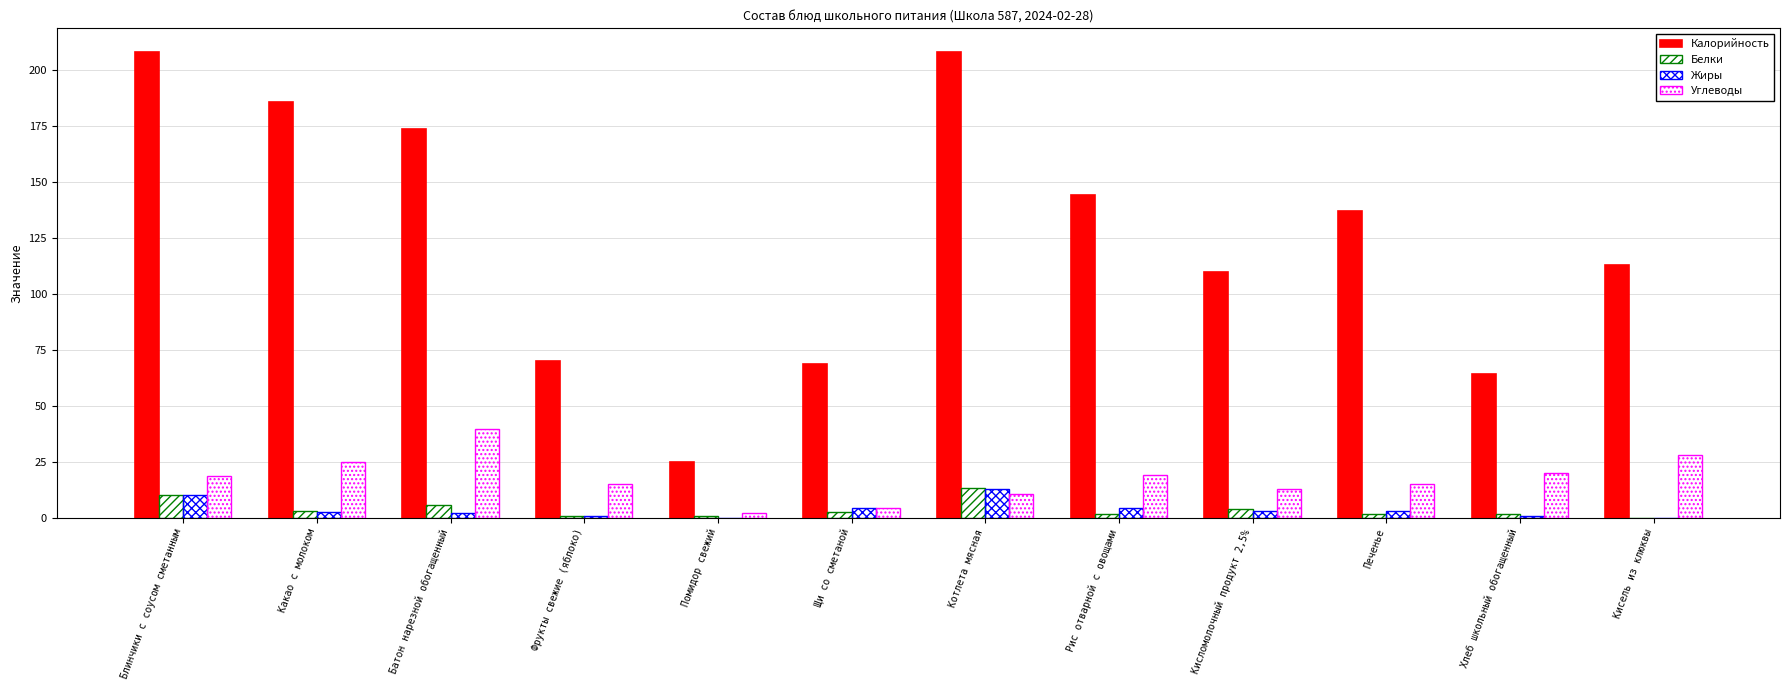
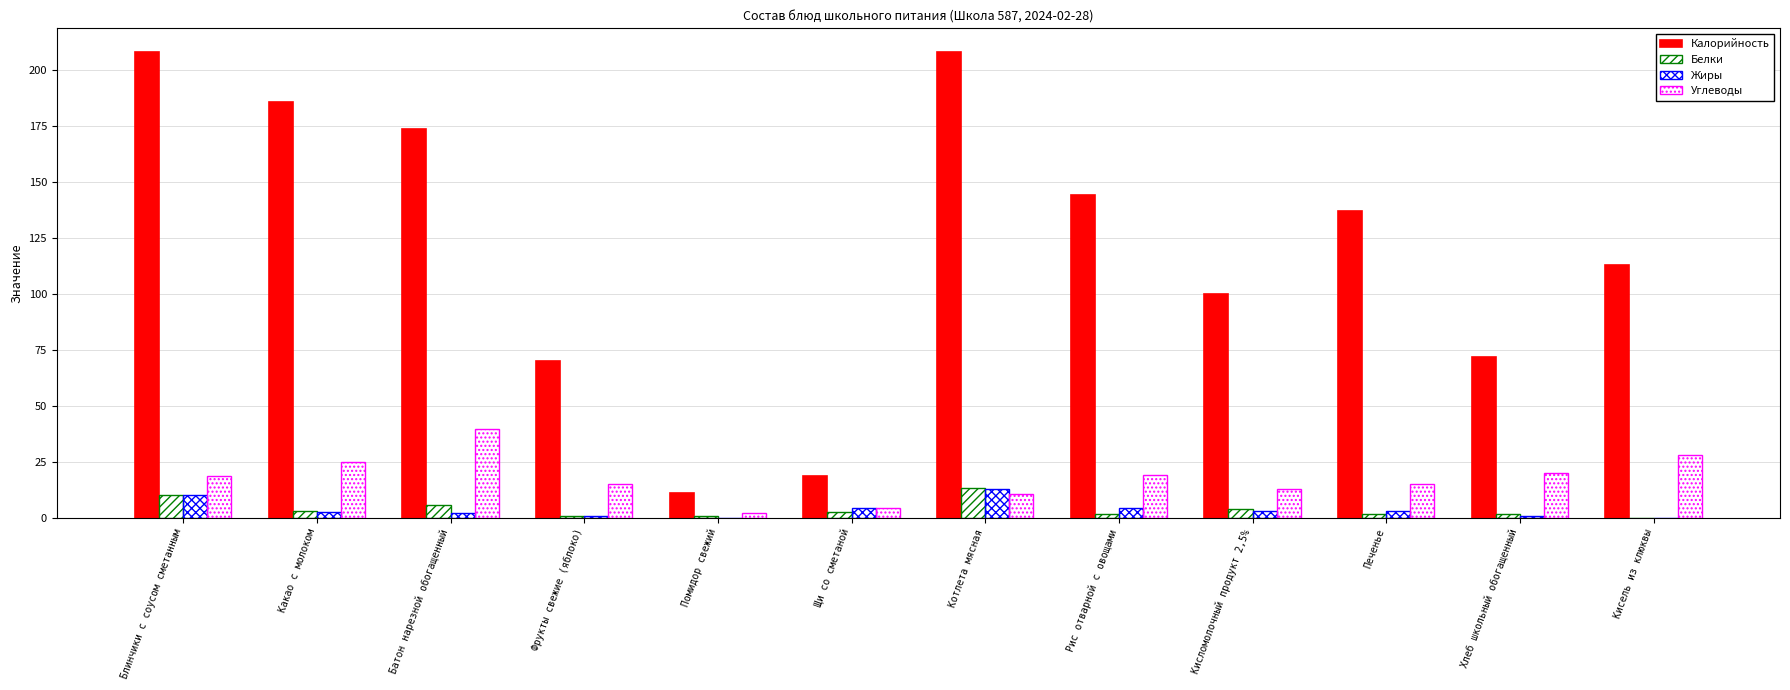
Калорийность, Помидор свежий: 25 -> 11
Калорийность, Щи со сметаной: 69 -> 19
Калорийность, Кисломолочный продукт 2,5%: 110 -> 100
Калорийность, Хлеб школьный обогащенный: 64 -> 72
